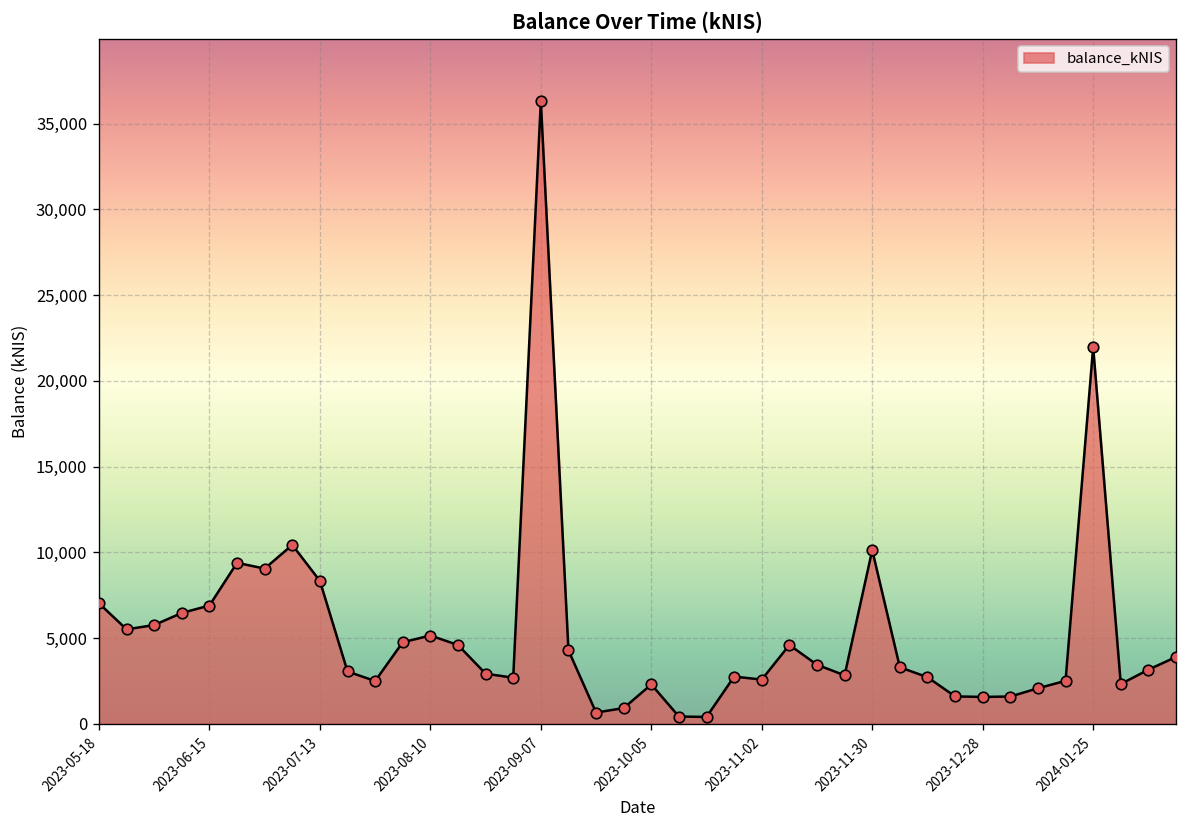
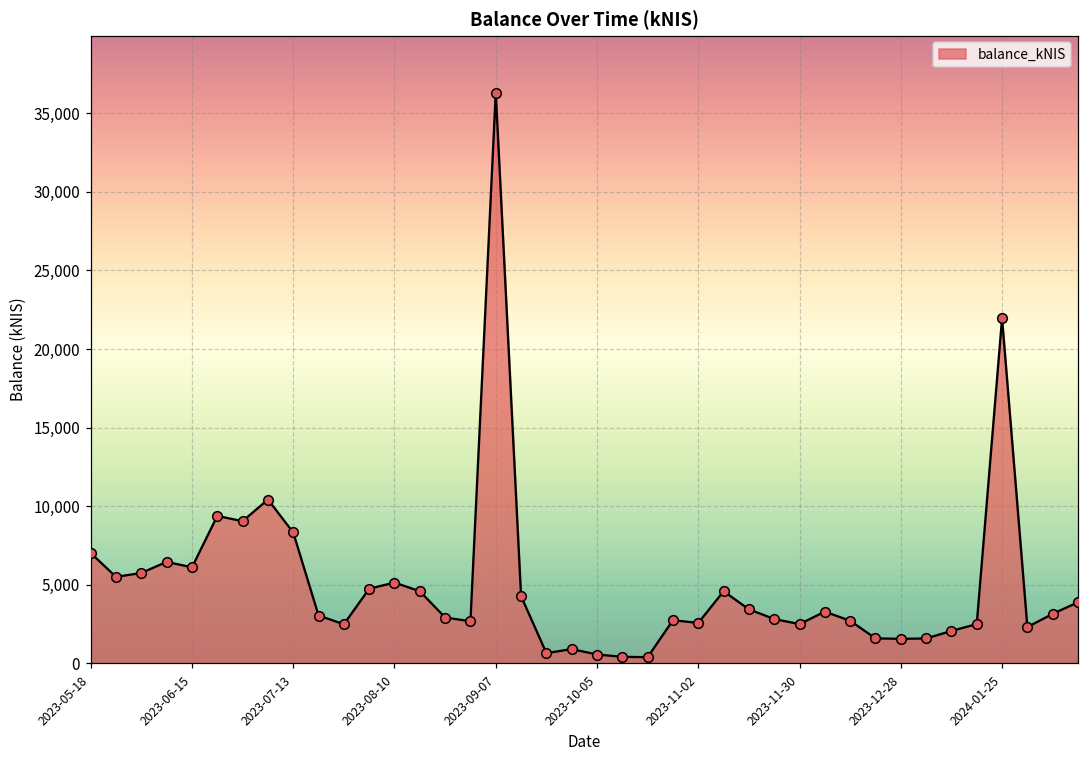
2023-06-15: 6,900 -> 6,100
2023-10-05: 2,300 -> 600
2023-11-30: 10,100 -> 2,500
